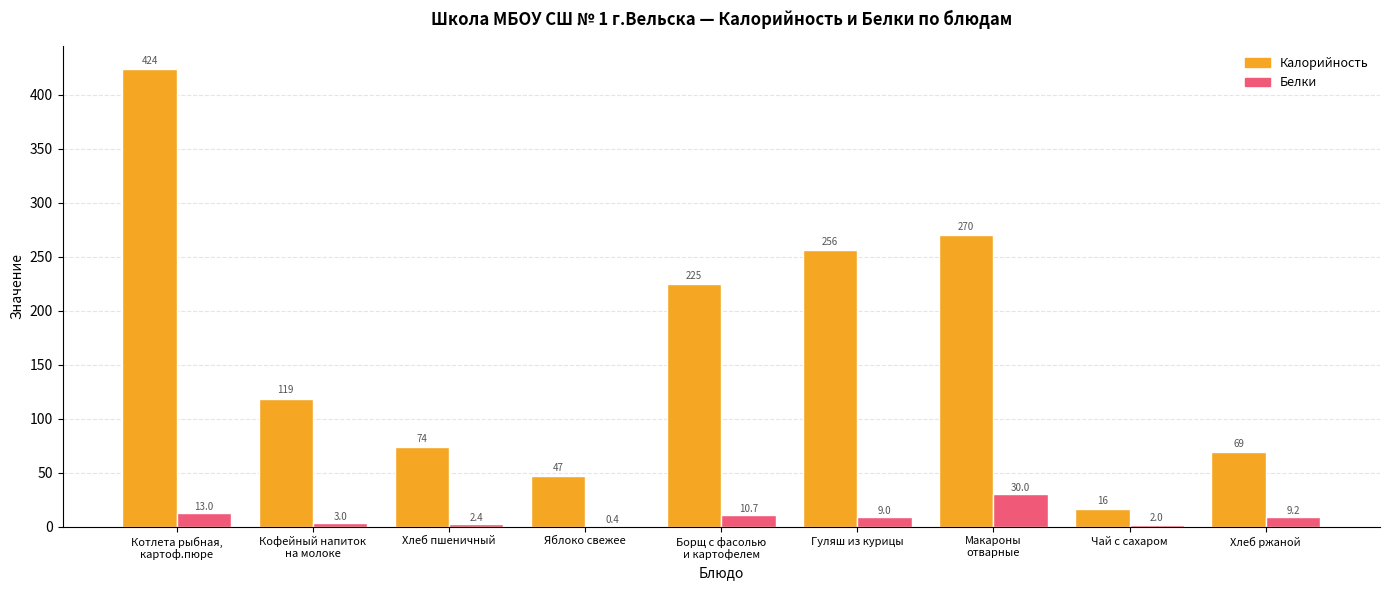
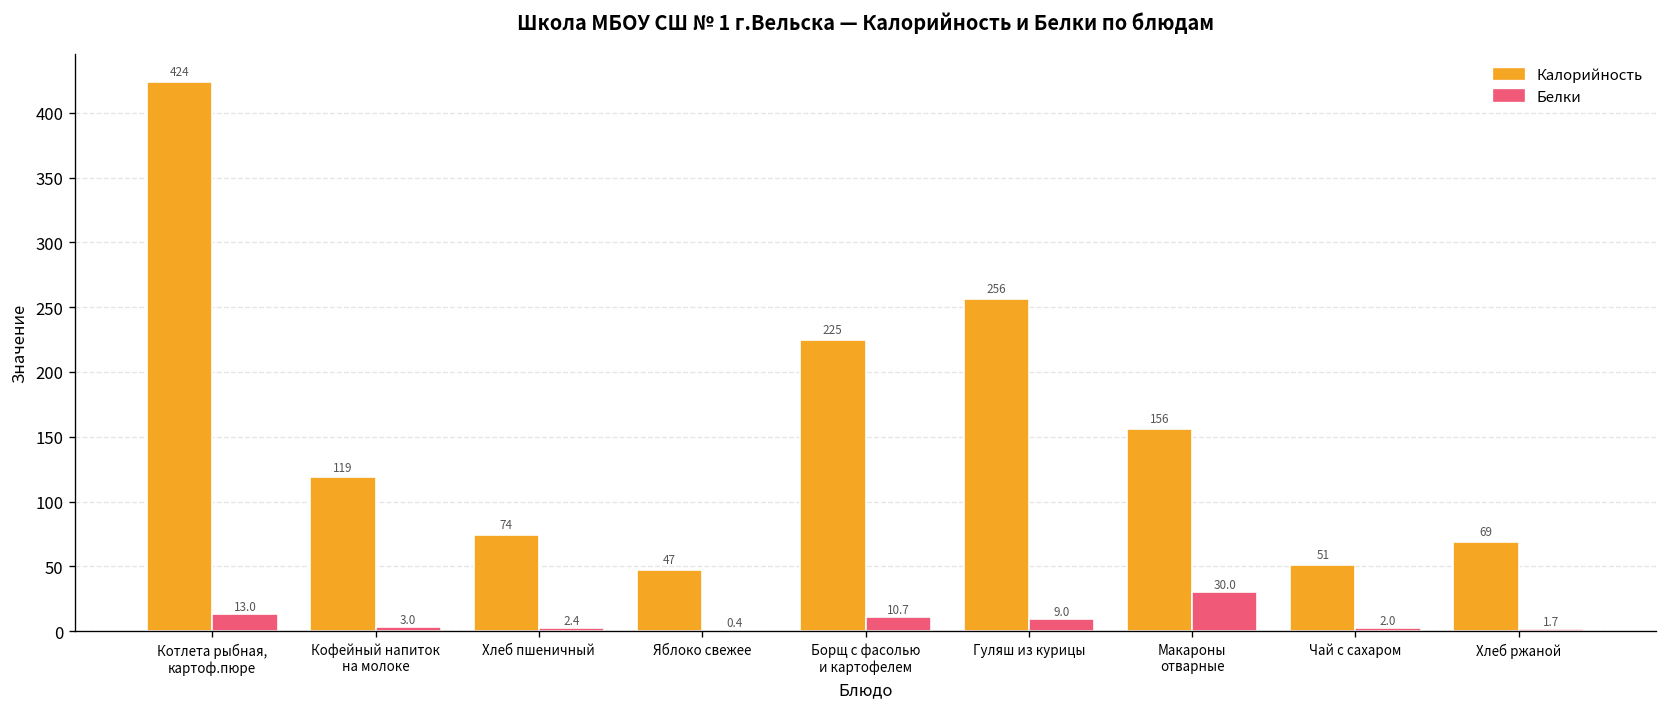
Калорийность, Макароны отварные: 270 -> 156
Калорийность, Чай с сахаром: 16 -> 51
Белки, Хлеб ржаной: 9.2 -> 1.7
